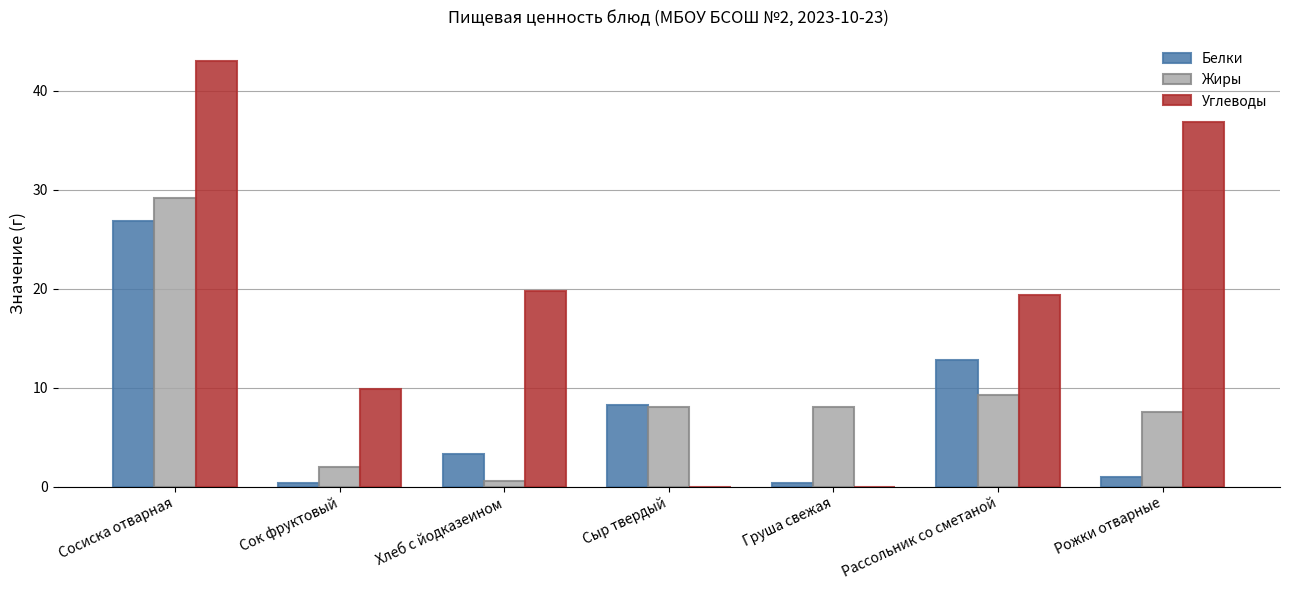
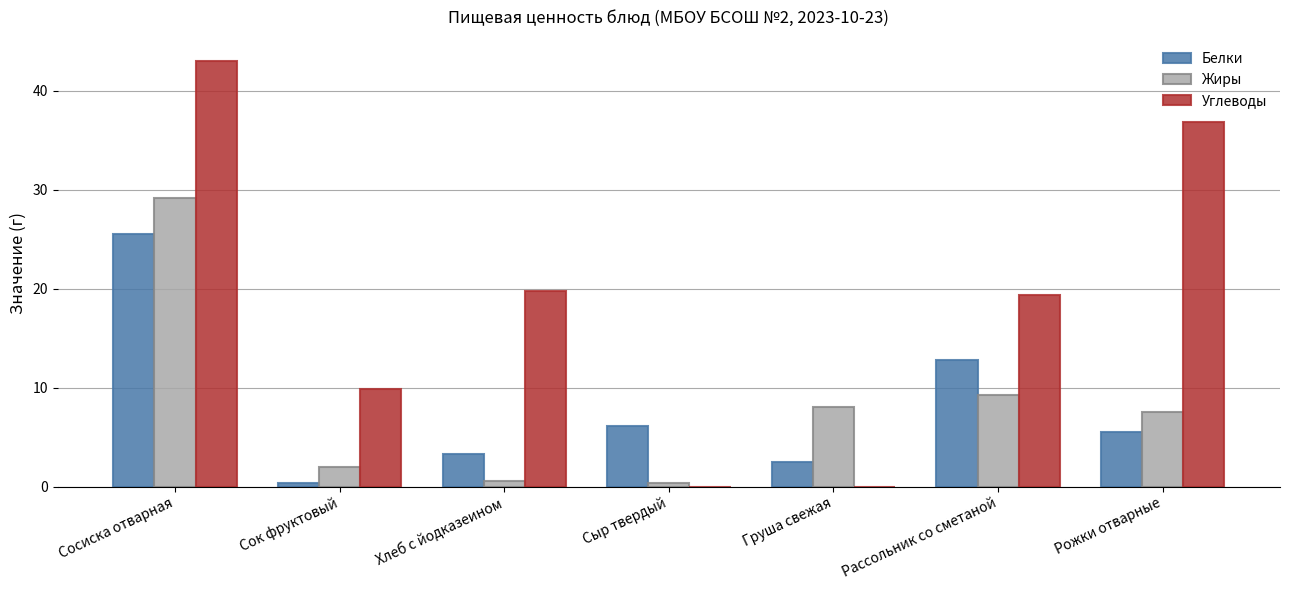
Белки, Сосиска отварная: 27 -> 25
Белки, Сыр твердый: 8 -> 6
Жиры, Сыр твердый: 8 -> 0
Белки, Груша свежая: 0 -> 3
Белки, Рожки отварные: 1 -> 6
